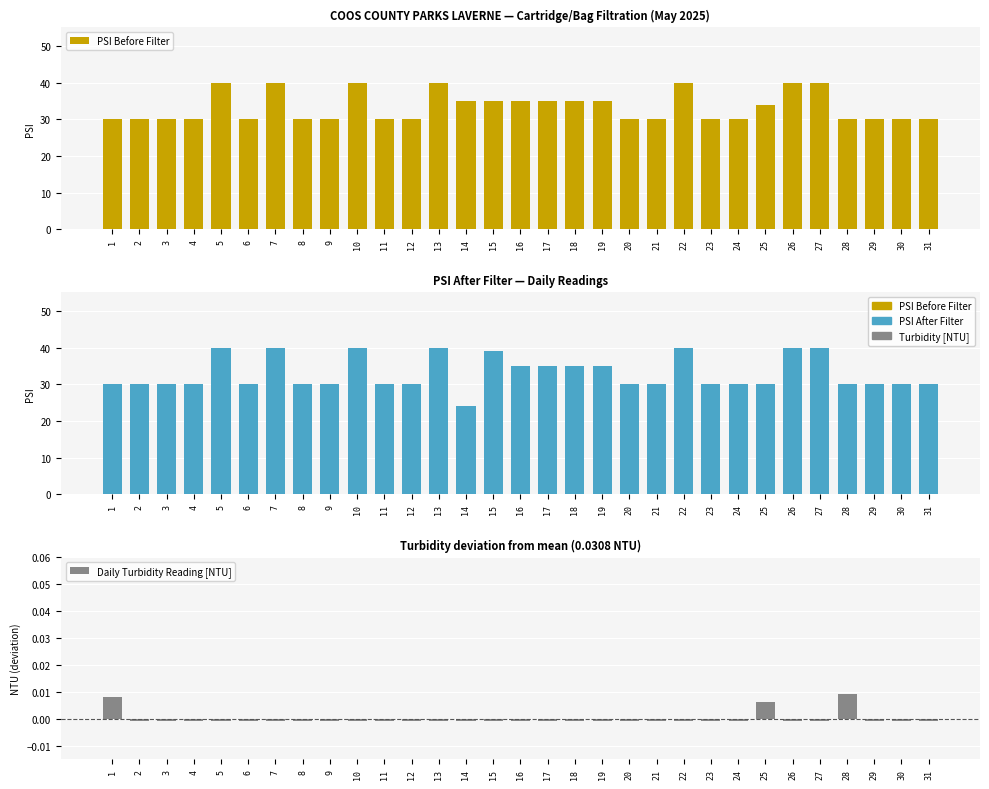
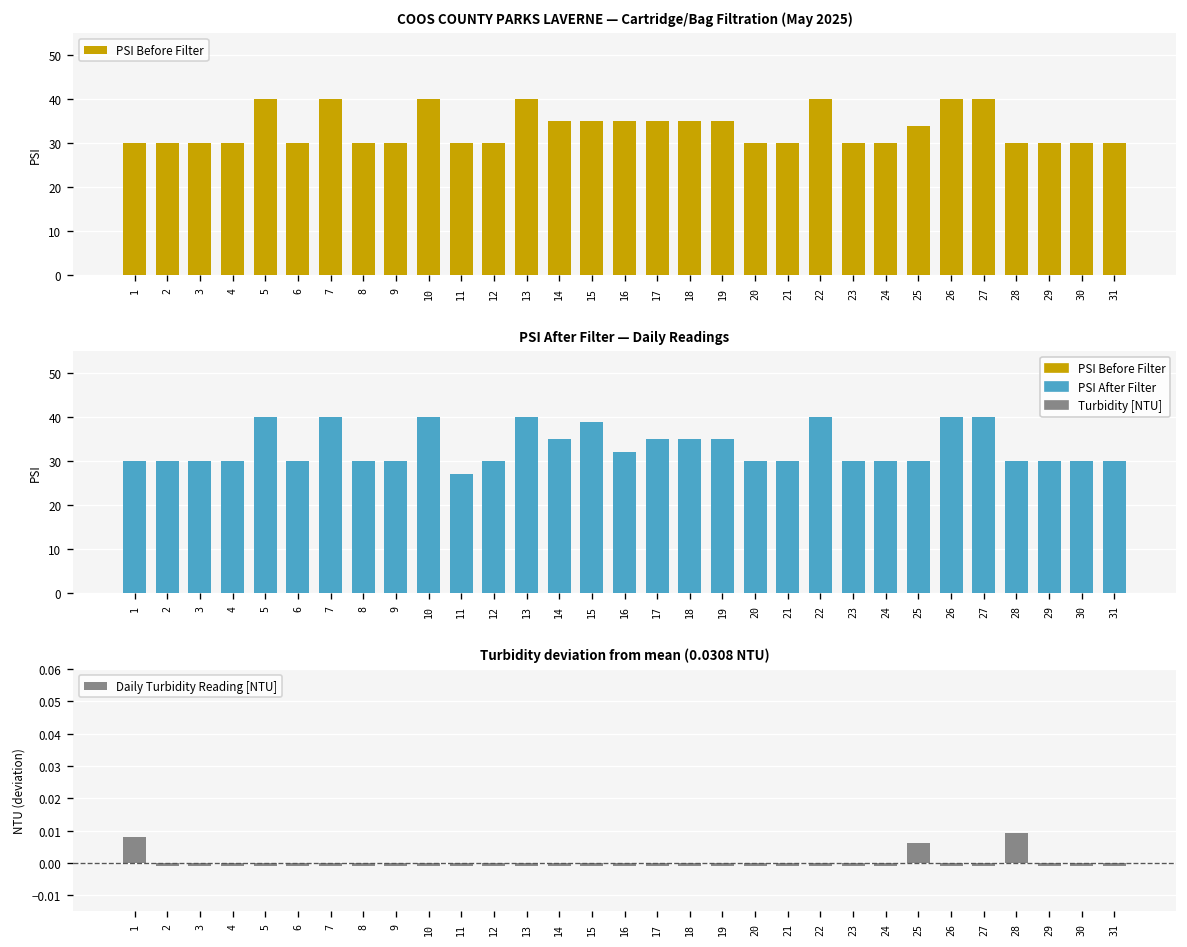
PSI After Filter — Daily Readings, 11: 30 -> 27
PSI After Filter — Daily Readings, 14: 24 -> 35
PSI After Filter — Daily Readings, 16: 35 -> 32
